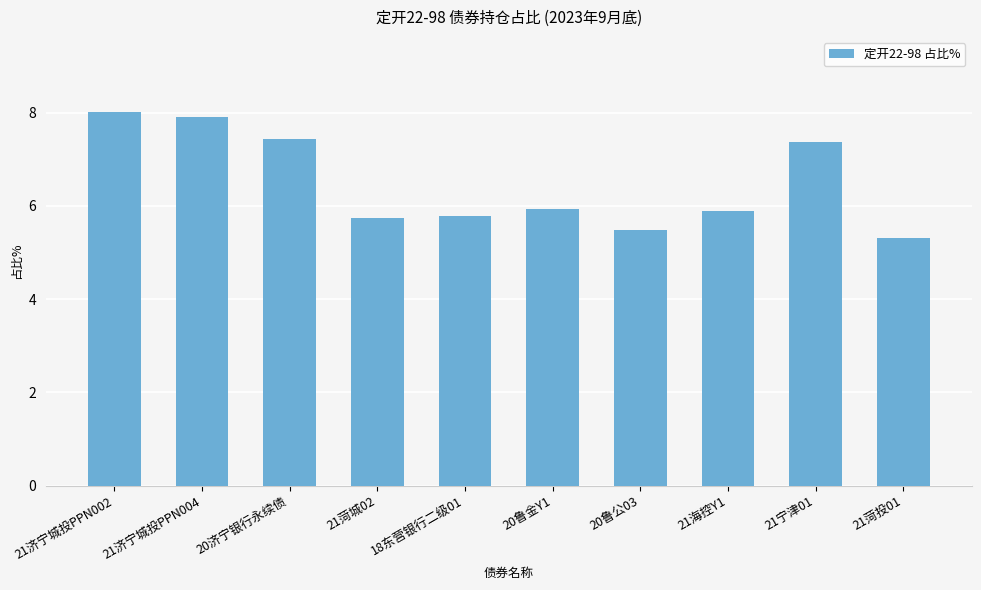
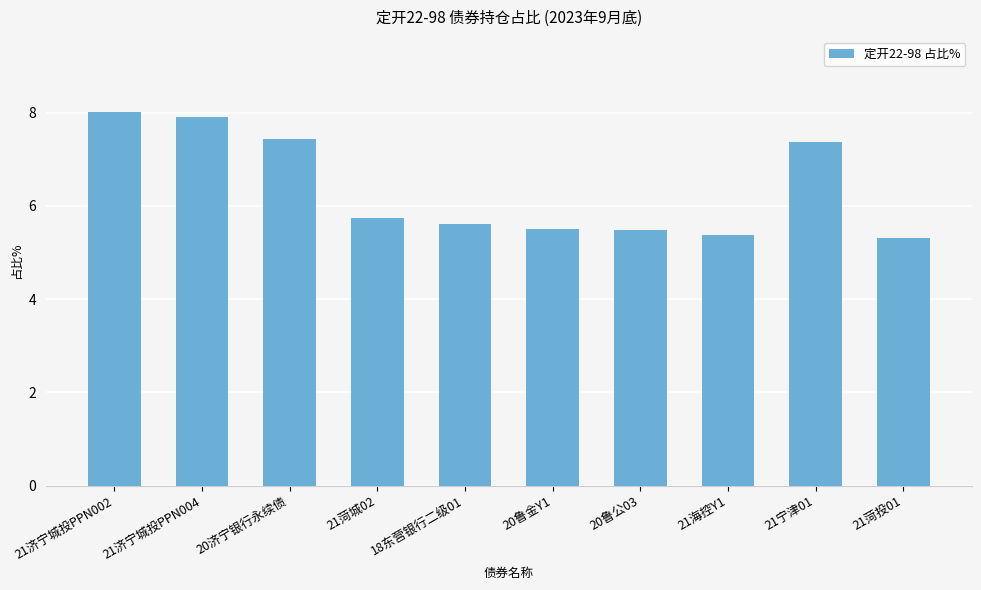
18东营银行二级01: 5.8 -> 5.6
20鲁金Y1: 5.9 -> 5.5
21海控Y1: 5.9 -> 5.4
